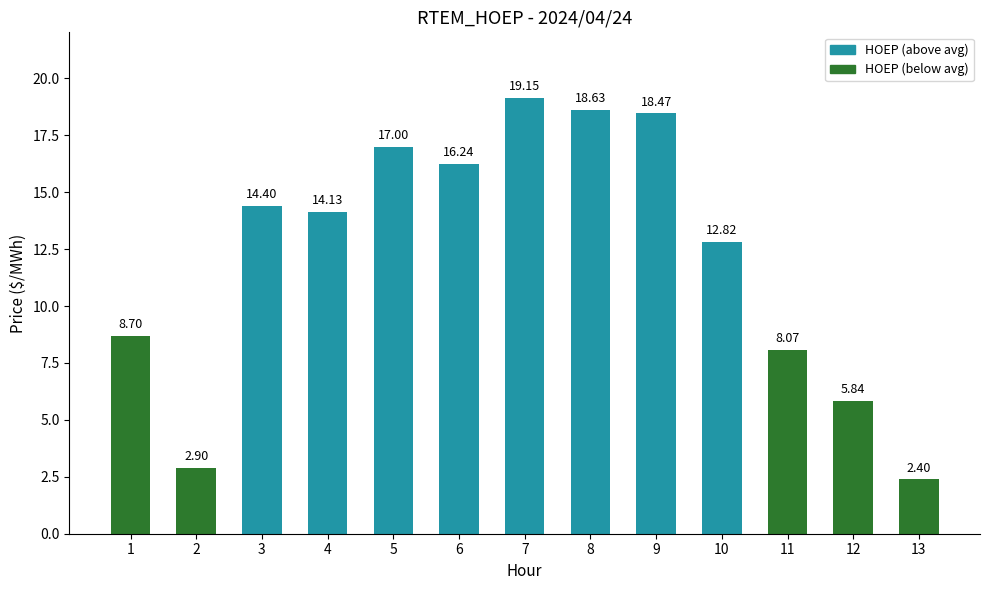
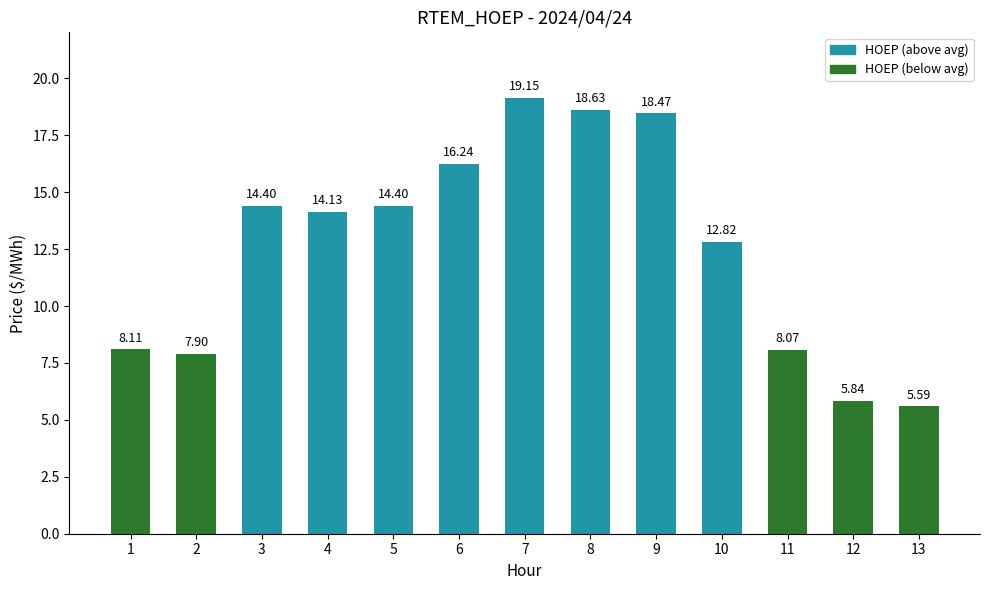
1: 8.70 -> 8.11
2: 2.90 -> 7.90
5: 17.00 -> 14.40
13: 2.40 -> 5.59
